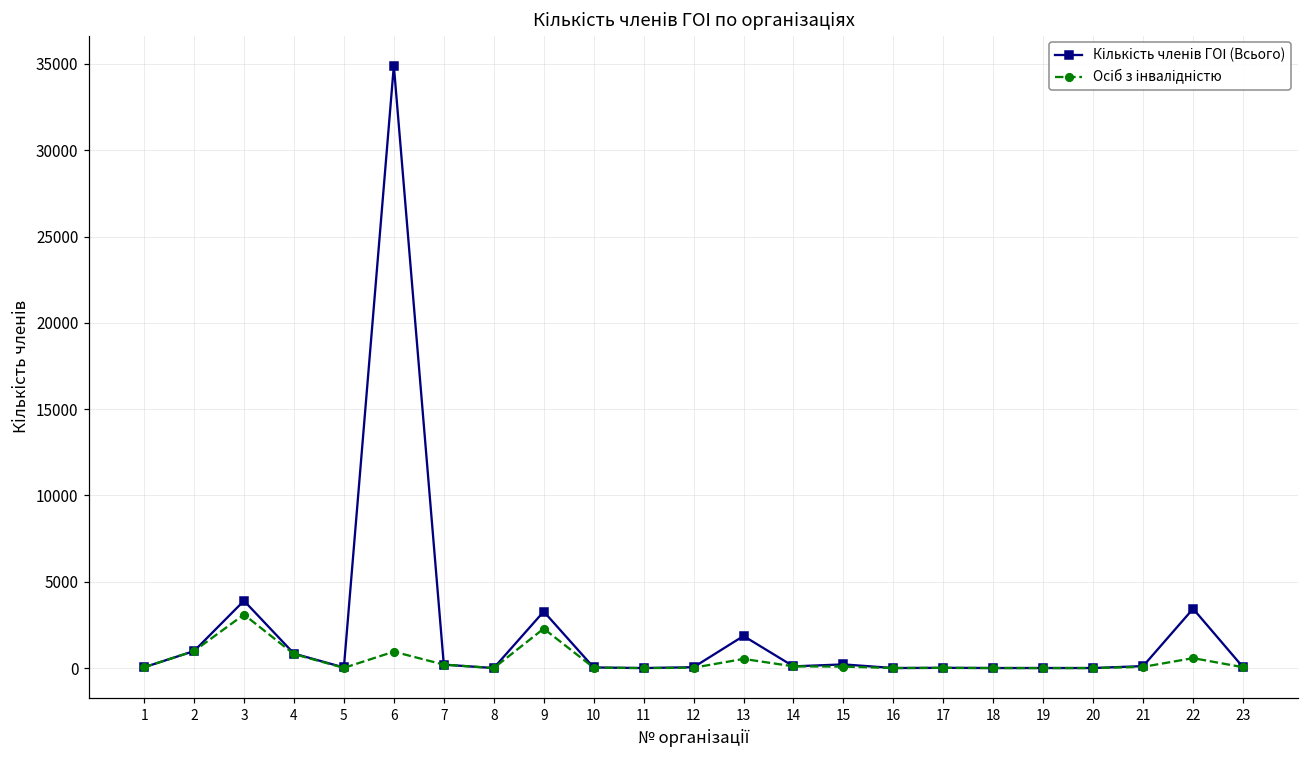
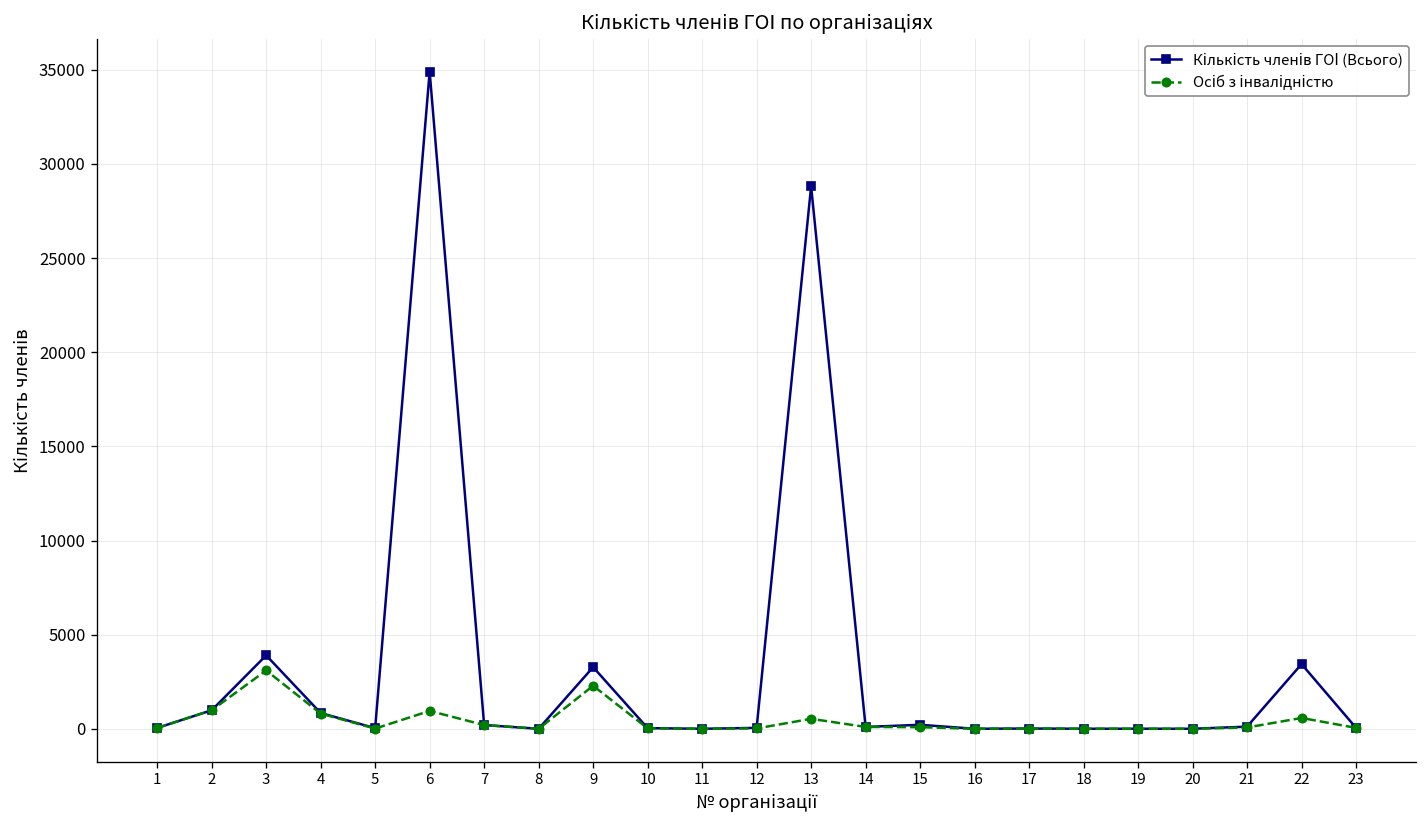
Кількість членів ГОІ (Всього), 13: 1900 -> 28800
